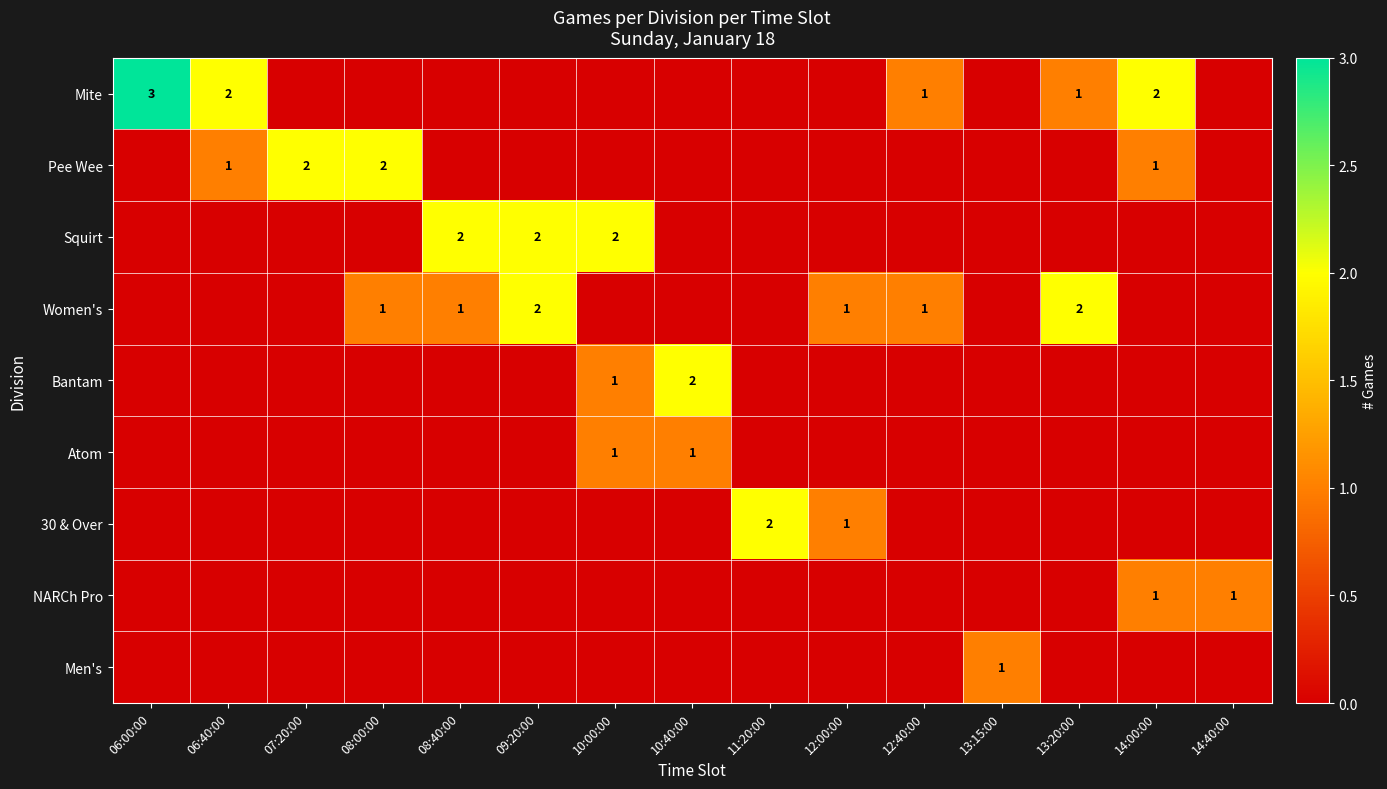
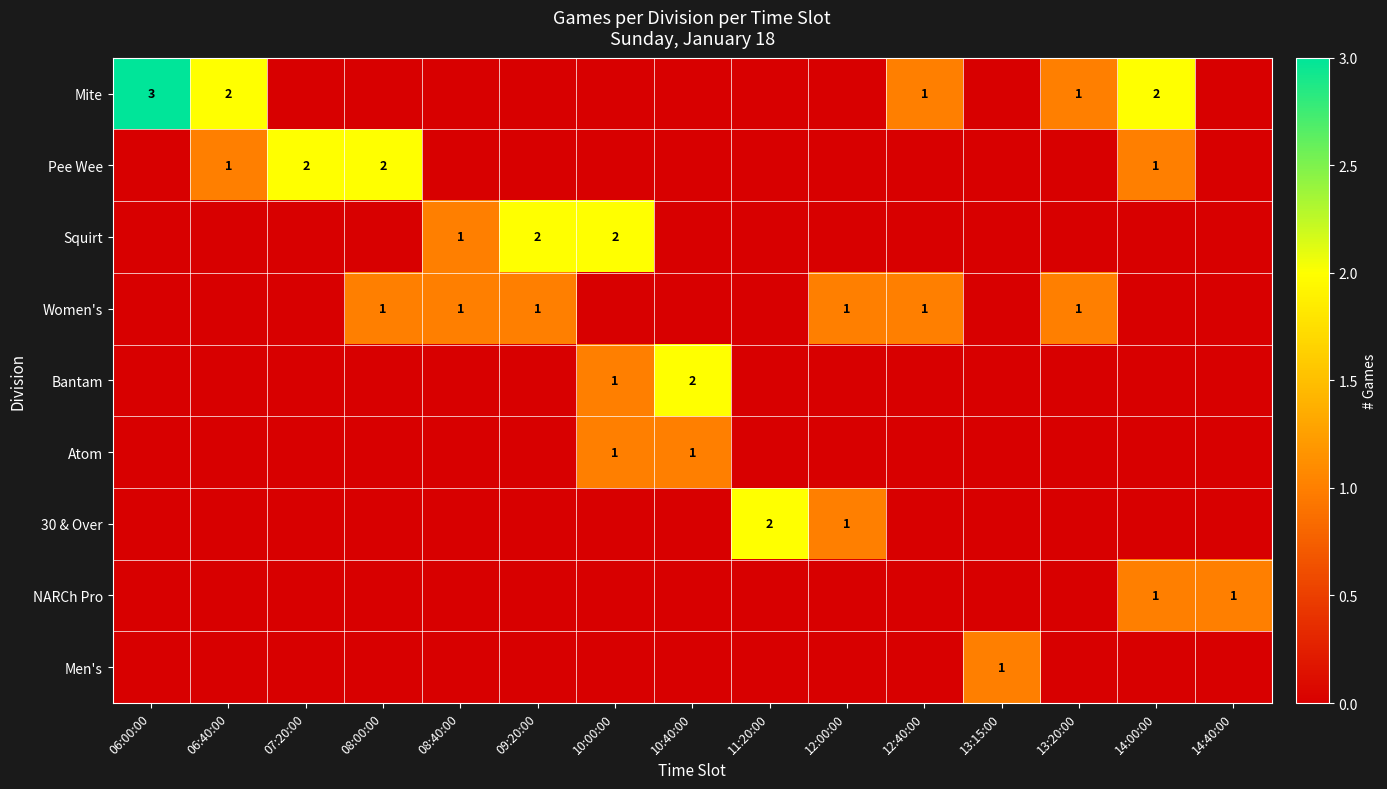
Squirt, 08:40:00: 2 -> 1
Women's, 09:20:00: 2 -> 1
Women's, 13:20:00: 2 -> 1
